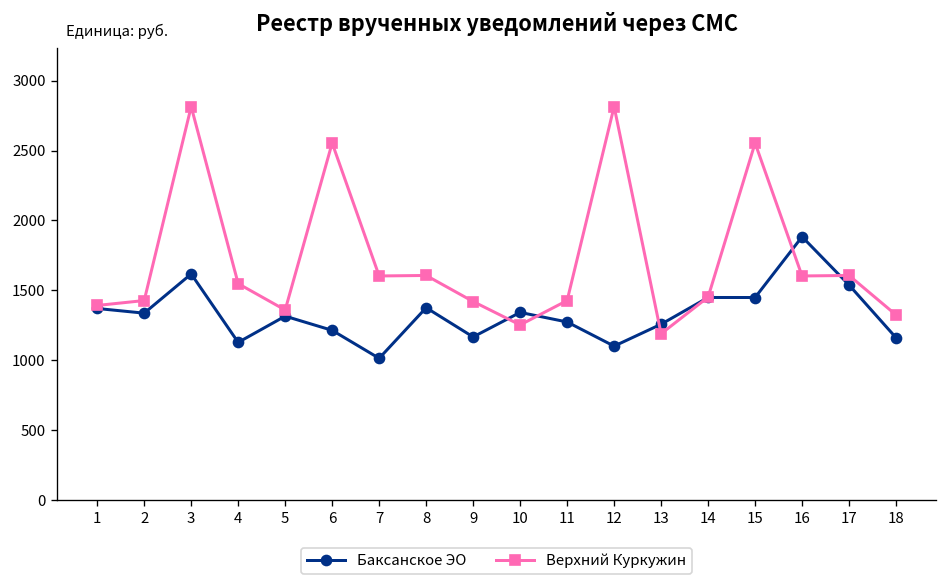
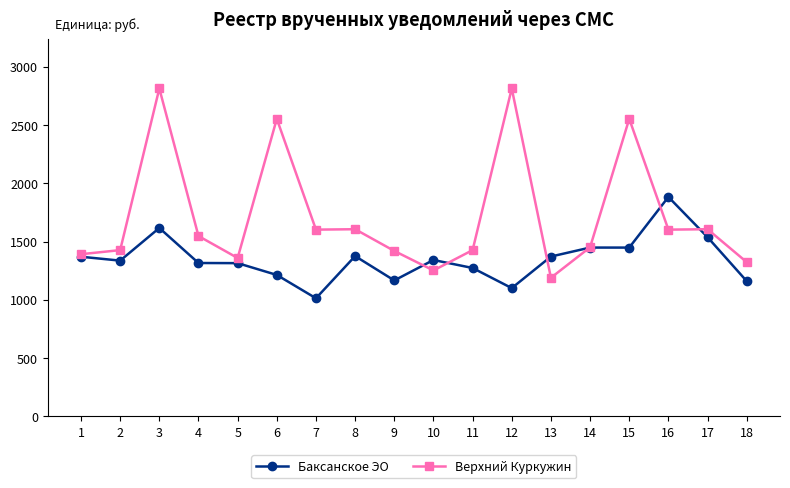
Баксанское ЭО, 4: 1130 -> 1320
Баксанское ЭО, 13: 1260 -> 1370
